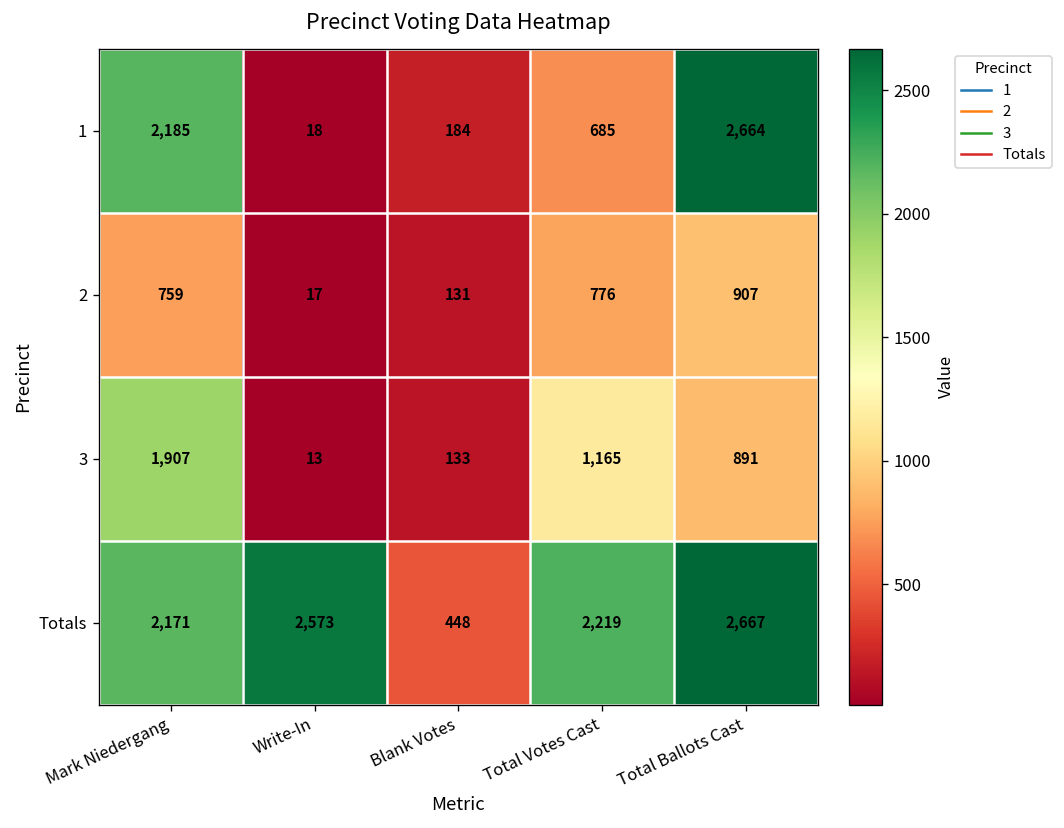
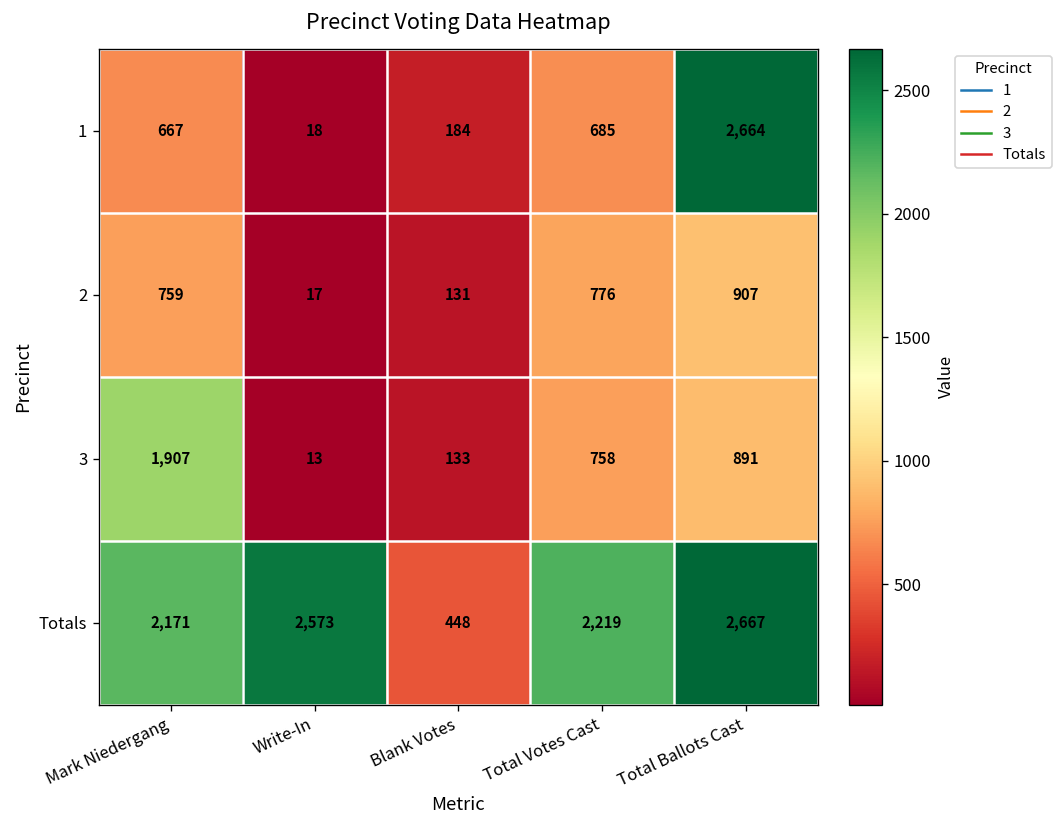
1, Mark Niedergang: 2,185 -> 667
3, Total Votes Cast: 1,165 -> 758
